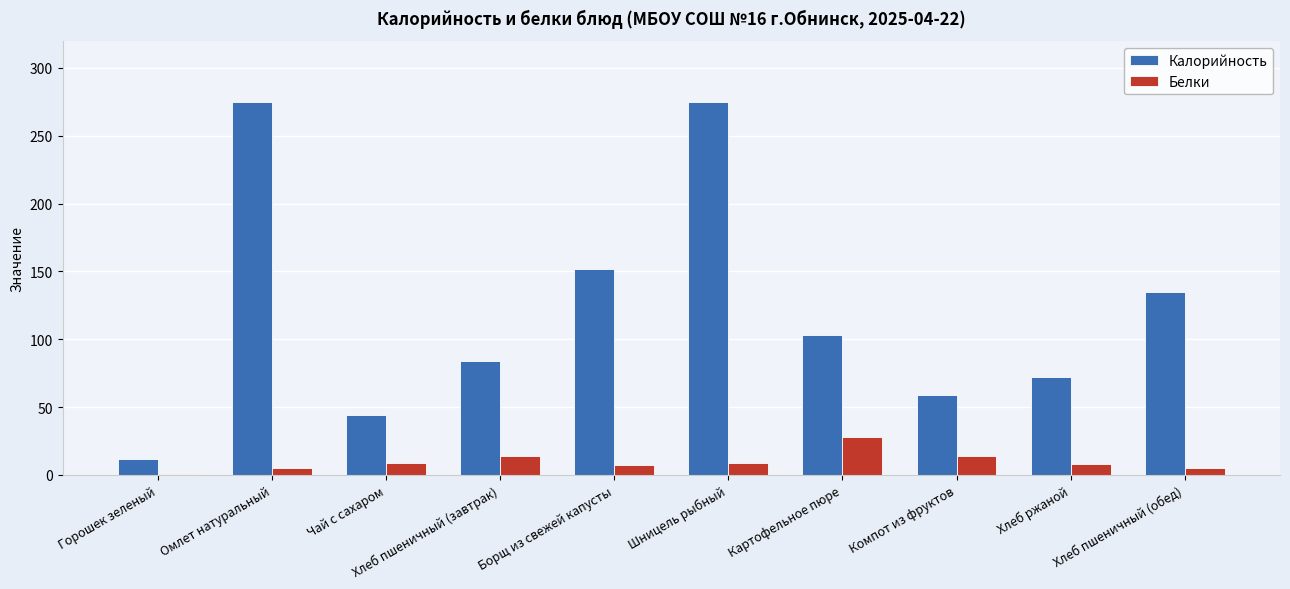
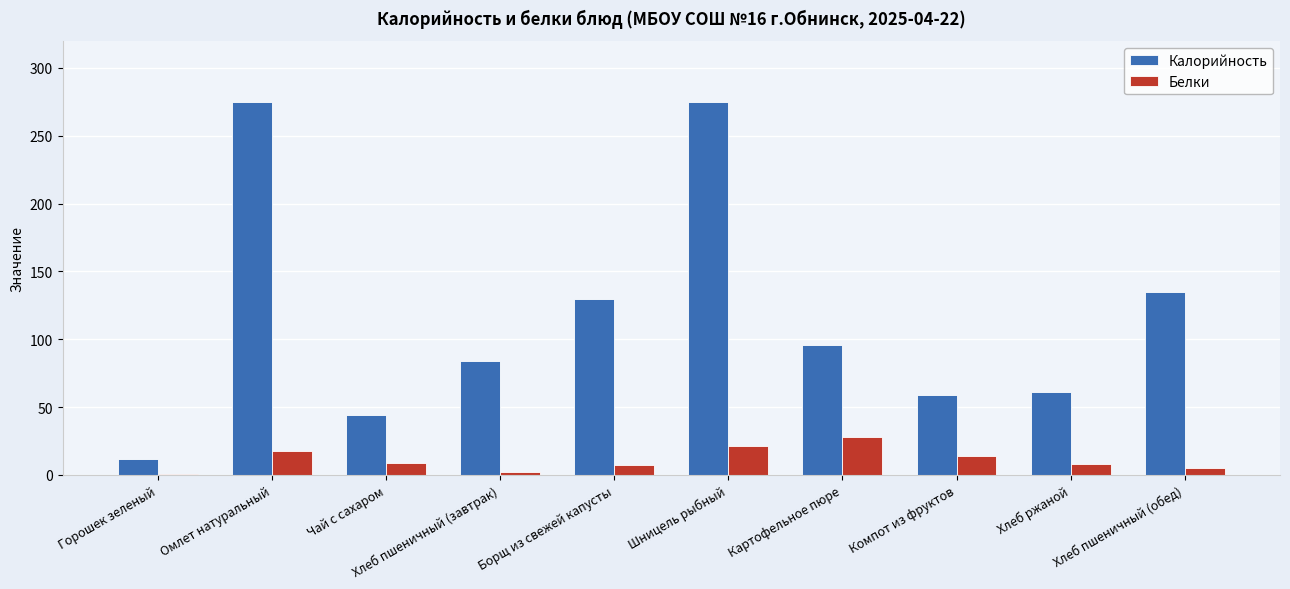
Белки, Омлет натуральный: 5 -> 18
Белки, Хлеб пшеничный (завтрак): 14 -> 2
Калорийность, Борщ из свежей капусты: 152 -> 130
Белки, Шницель рыбный: 9 -> 21
Калорийность, Картофельное пюре: 103 -> 96
Калорийность, Хлеб ржаной: 72 -> 61
